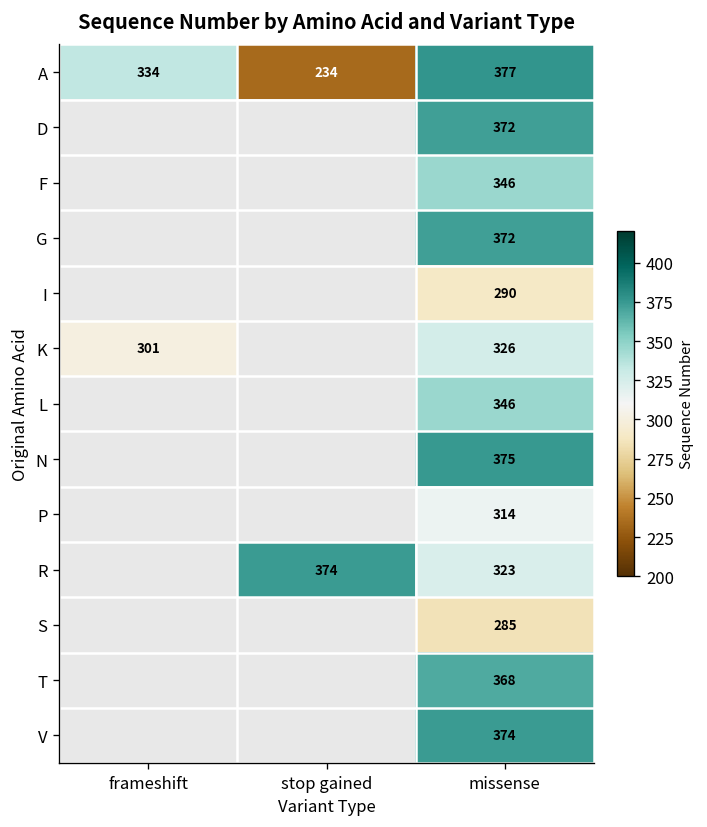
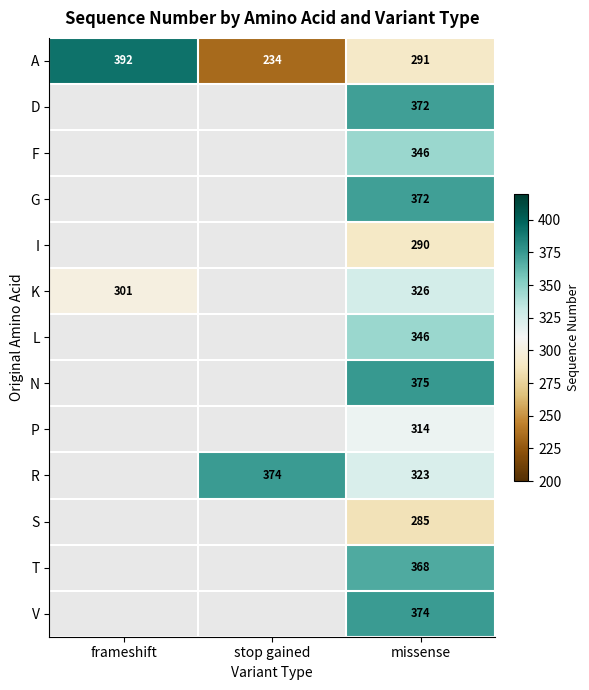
A, frameshift: 334 -> 392
A, missense: 377 -> 291
